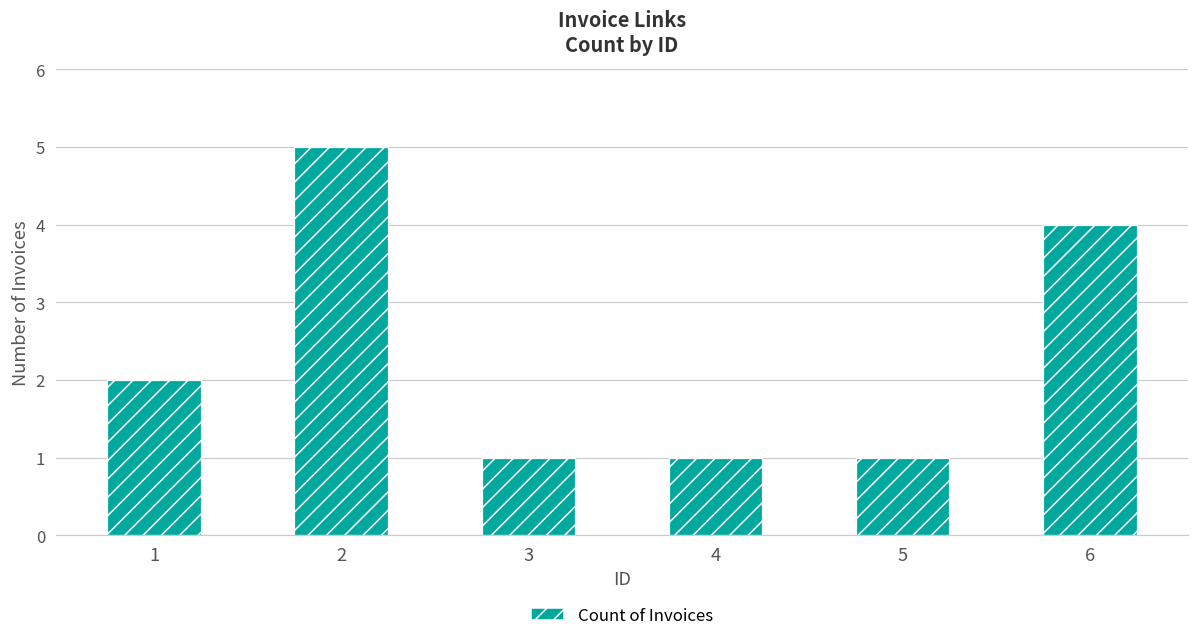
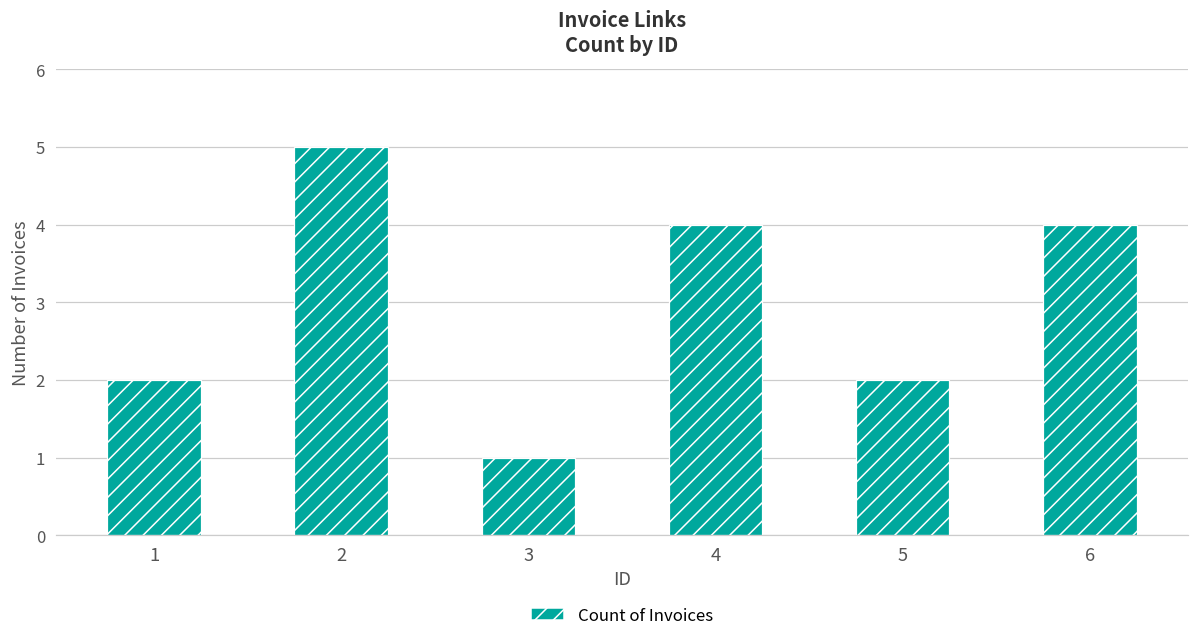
4: 1 -> 4
5: 1 -> 2
